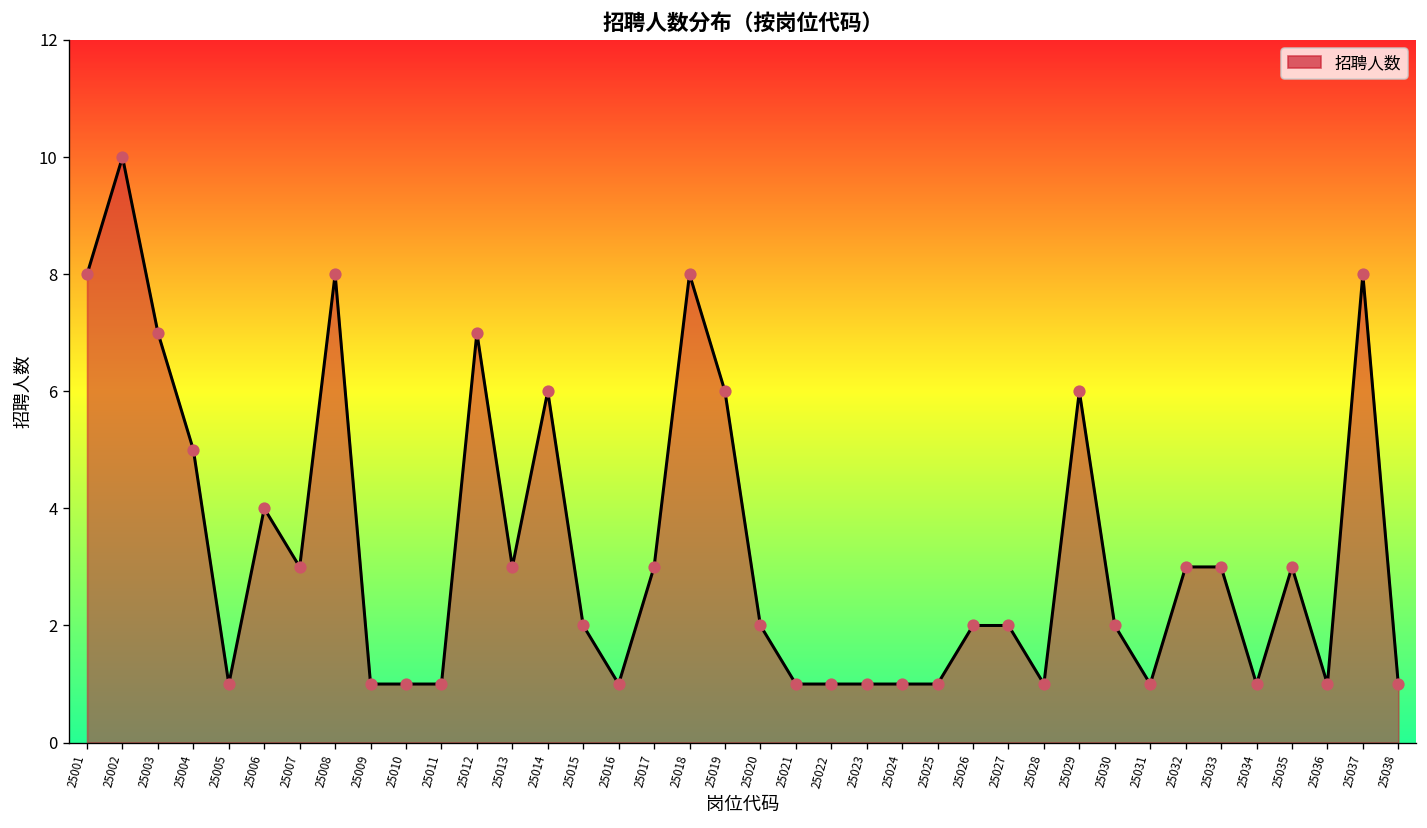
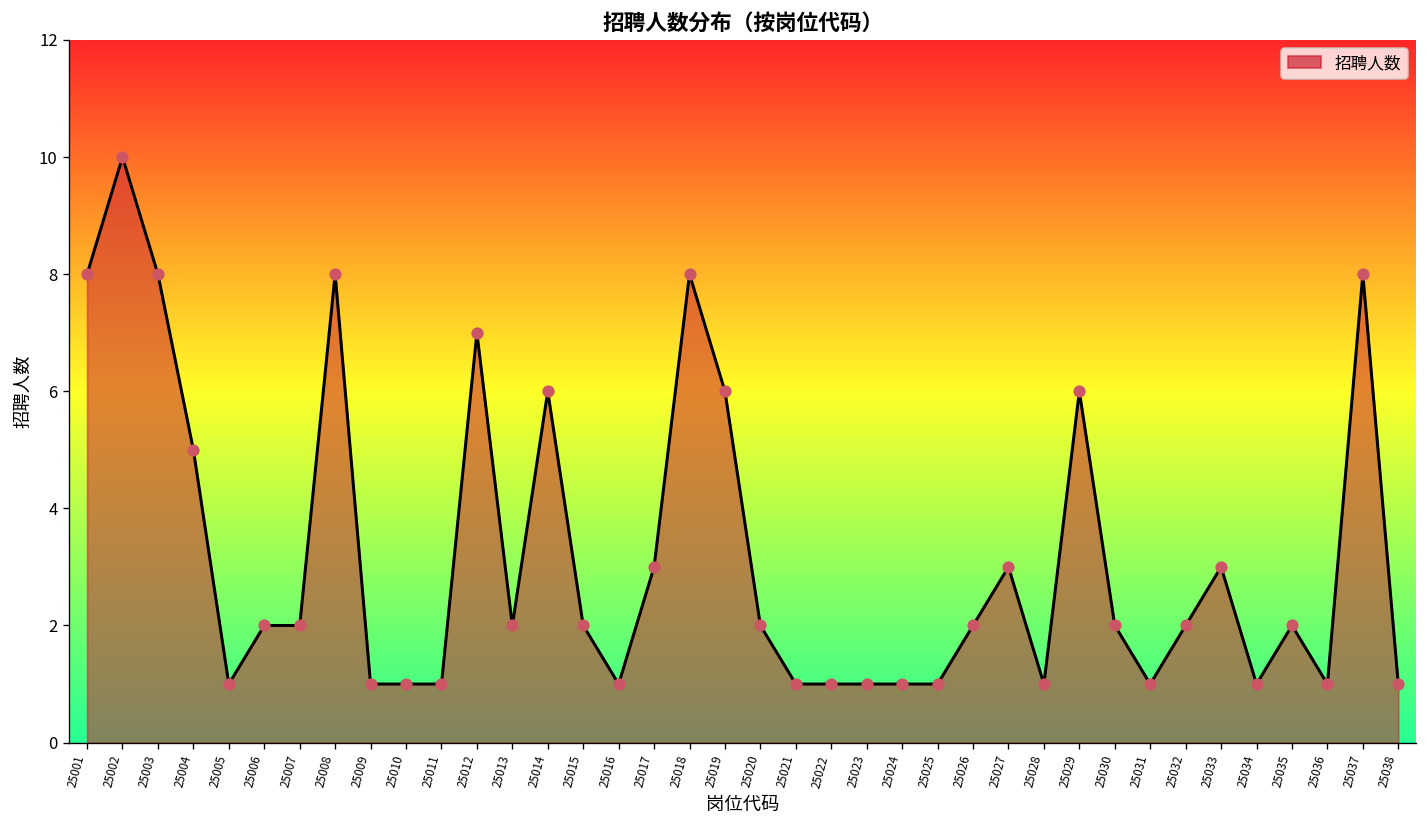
25003: 7 -> 8
25006: 4 -> 2
25007: 3 -> 2
25013: 3 -> 2
25027: 2 -> 3
25032: 3 -> 2
25035: 3 -> 2
